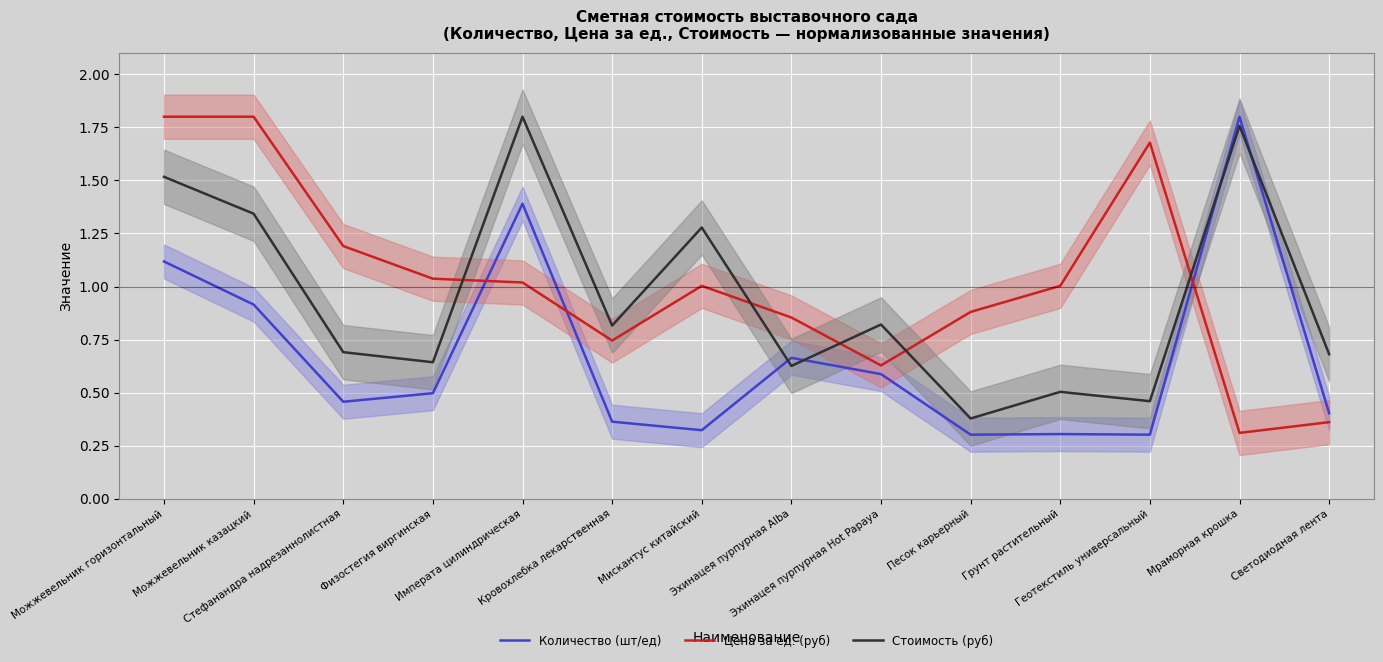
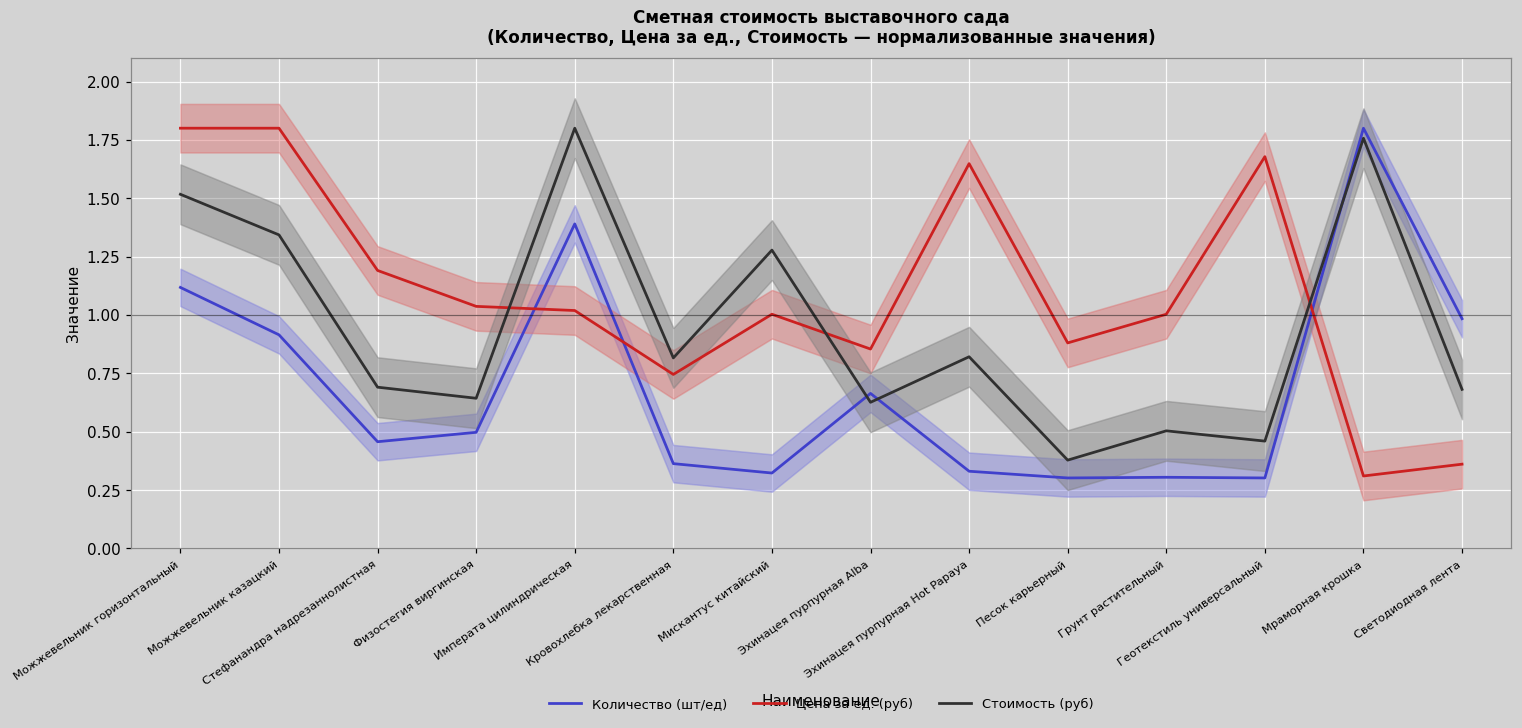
Количество (шт/ед), Эхинацея пурпурная Hot Papaya: 0.59 -> 0.33
Цена за ед. (руб), Эхинацея пурпурная Hot Papaya: 0.63 -> 1.65
Количество (шт/ед), Светодиодная лента: 0.40 -> 0.98
